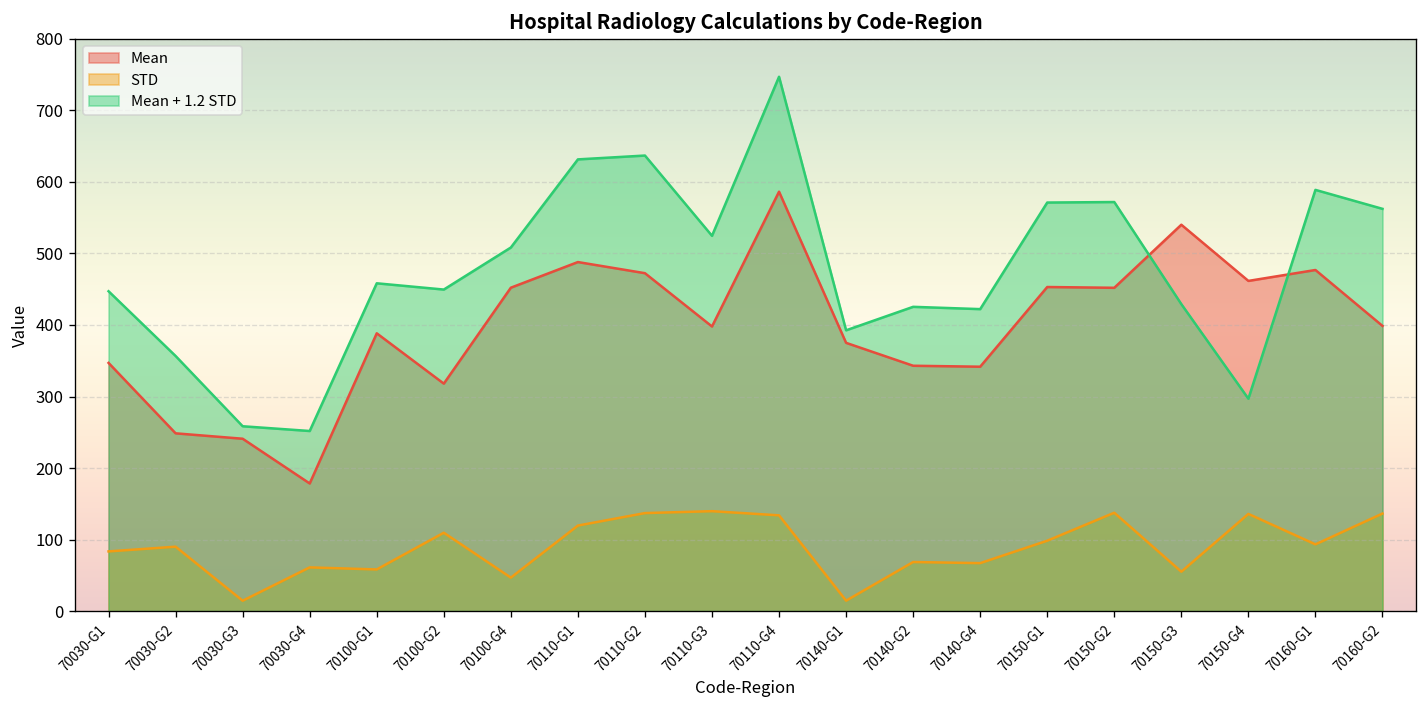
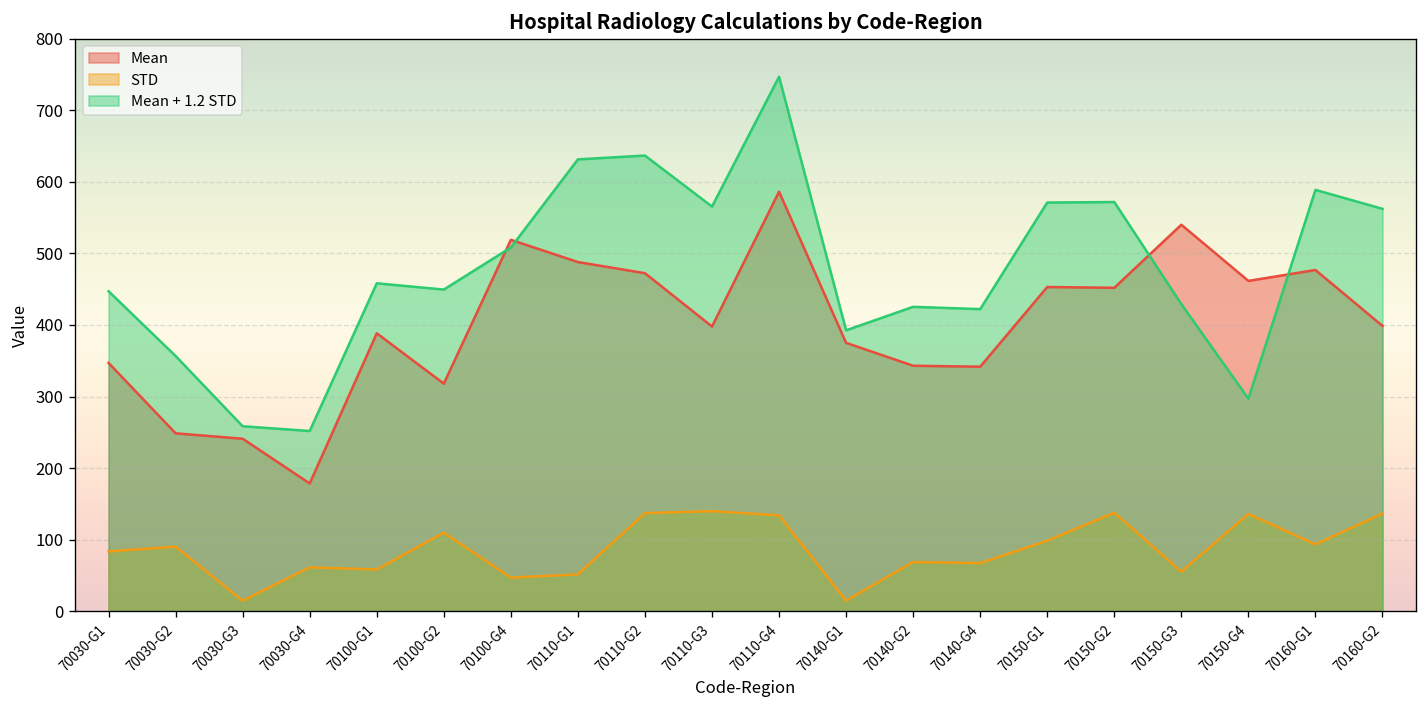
Mean, 70100-G4: 450 -> 520
STD, 70110-G1: 120 -> 50
Mean + 1.2 STD, 70110-G3: 520 -> 570
